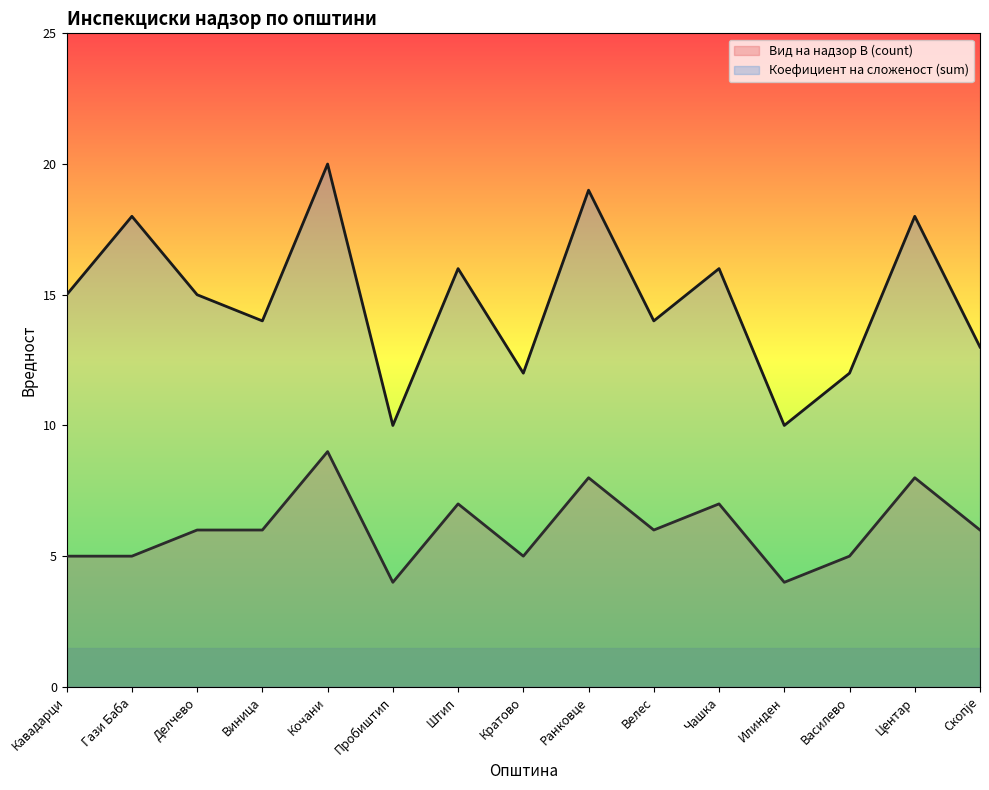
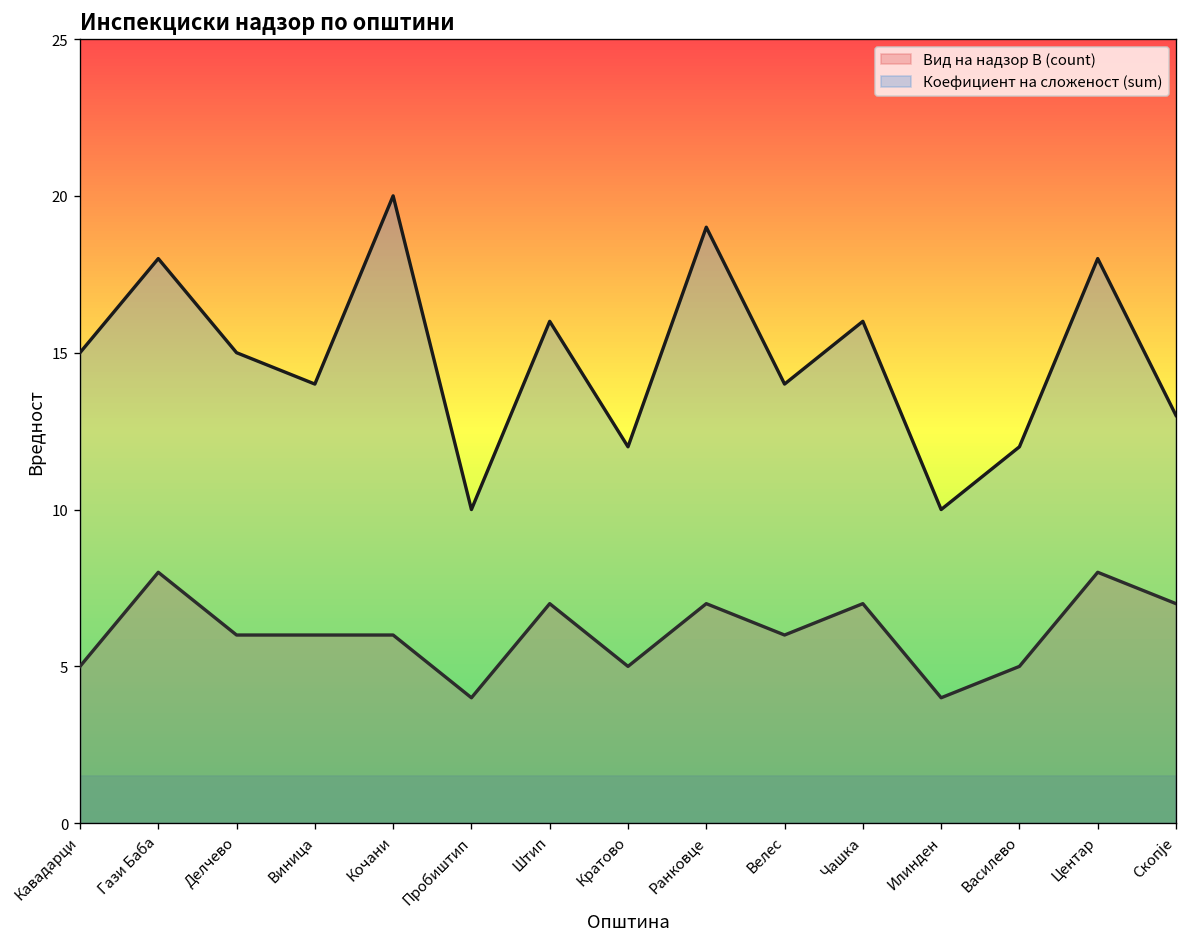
Вид на надзор В (count), Гази Баба: 5 -> 8
Вид на надзор В (count), Кочани: 9 -> 6
Вид на надзор В (count), Ранковце: 8 -> 7
Вид на надзор В (count), Скопје: 6 -> 7
